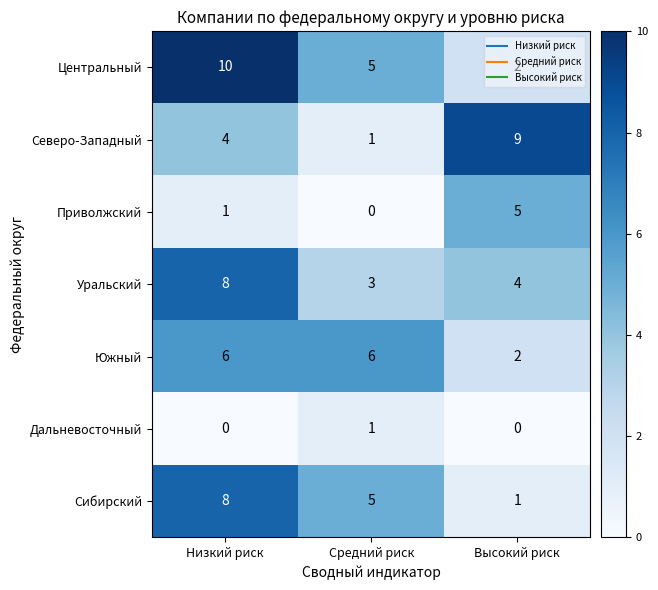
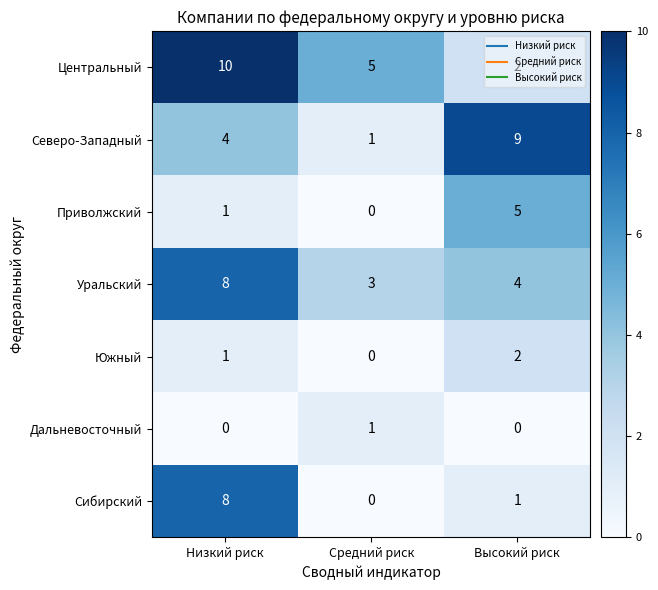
Южный, Низкий риск: 6 -> 1
Южный, Средний риск: 6 -> 0
Сибирский, Средний риск: 5 -> 0
